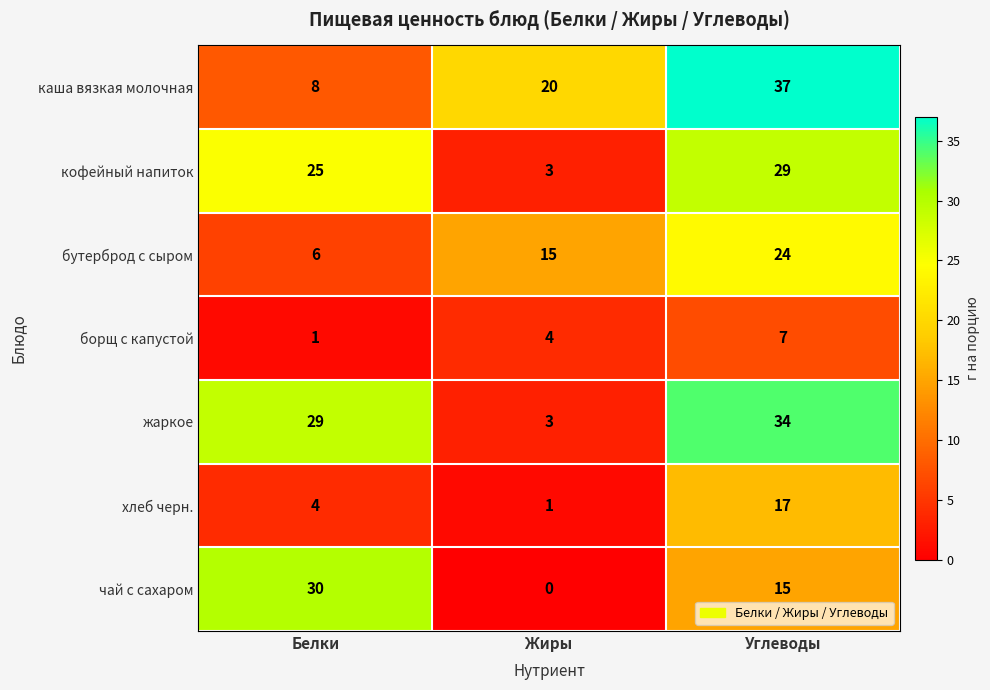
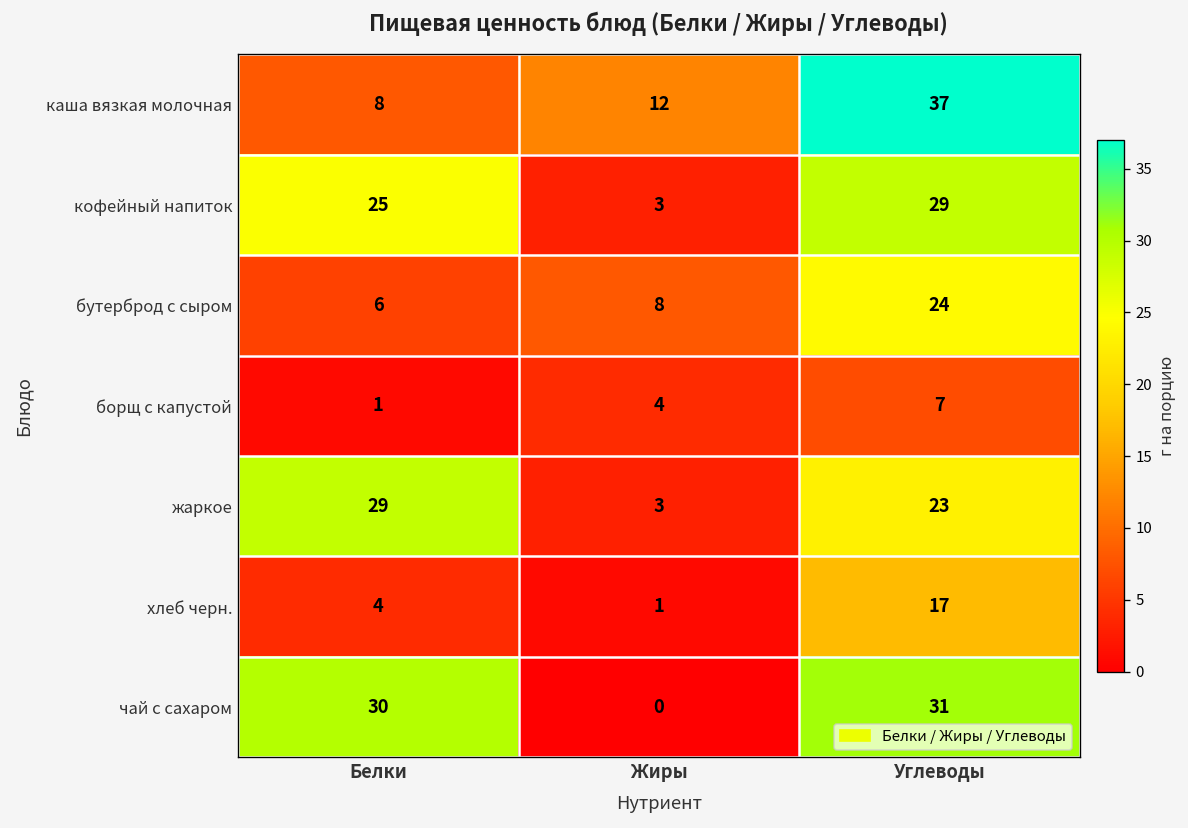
каша вязкая молочная, Жиры: 20 -> 12
бутерброд с сыром, Жиры: 15 -> 8
жаркое, Углеводы: 34 -> 23
чай с сахаром, Углеводы: 15 -> 31
